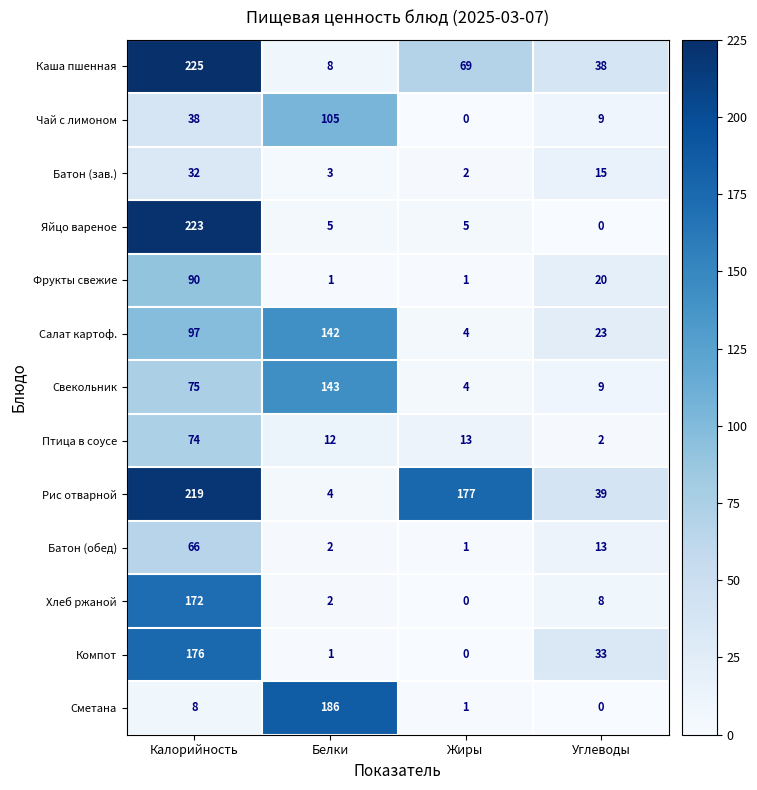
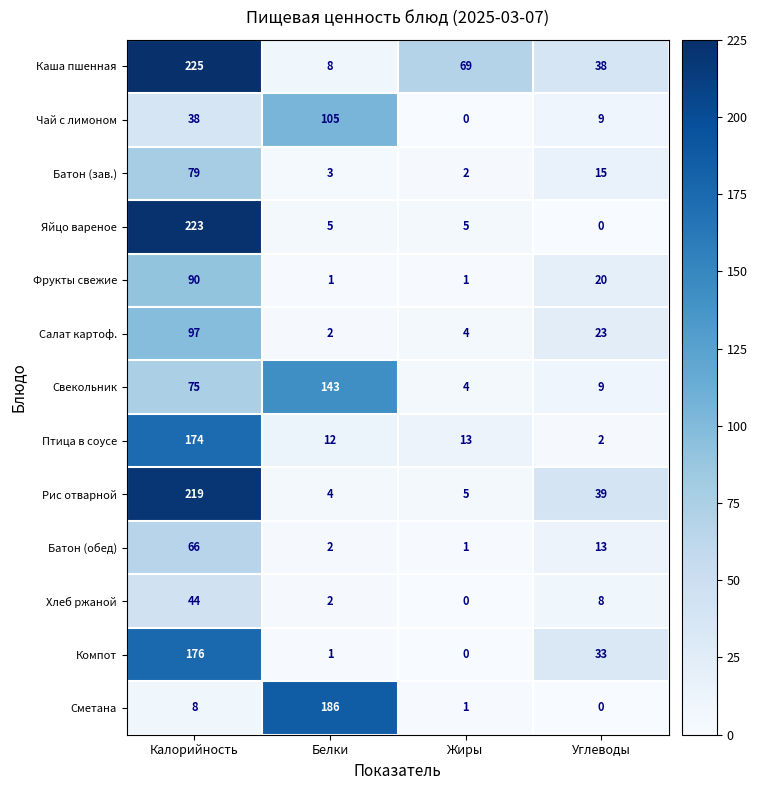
Батон (зав.), Калорийность: 32 -> 79
Салат картоф., Белки: 142 -> 2
Птица в соусе, Калорийность: 74 -> 174
Рис отварной, Жиры: 177 -> 5
Хлеб ржаной, Калорийность: 172 -> 44
